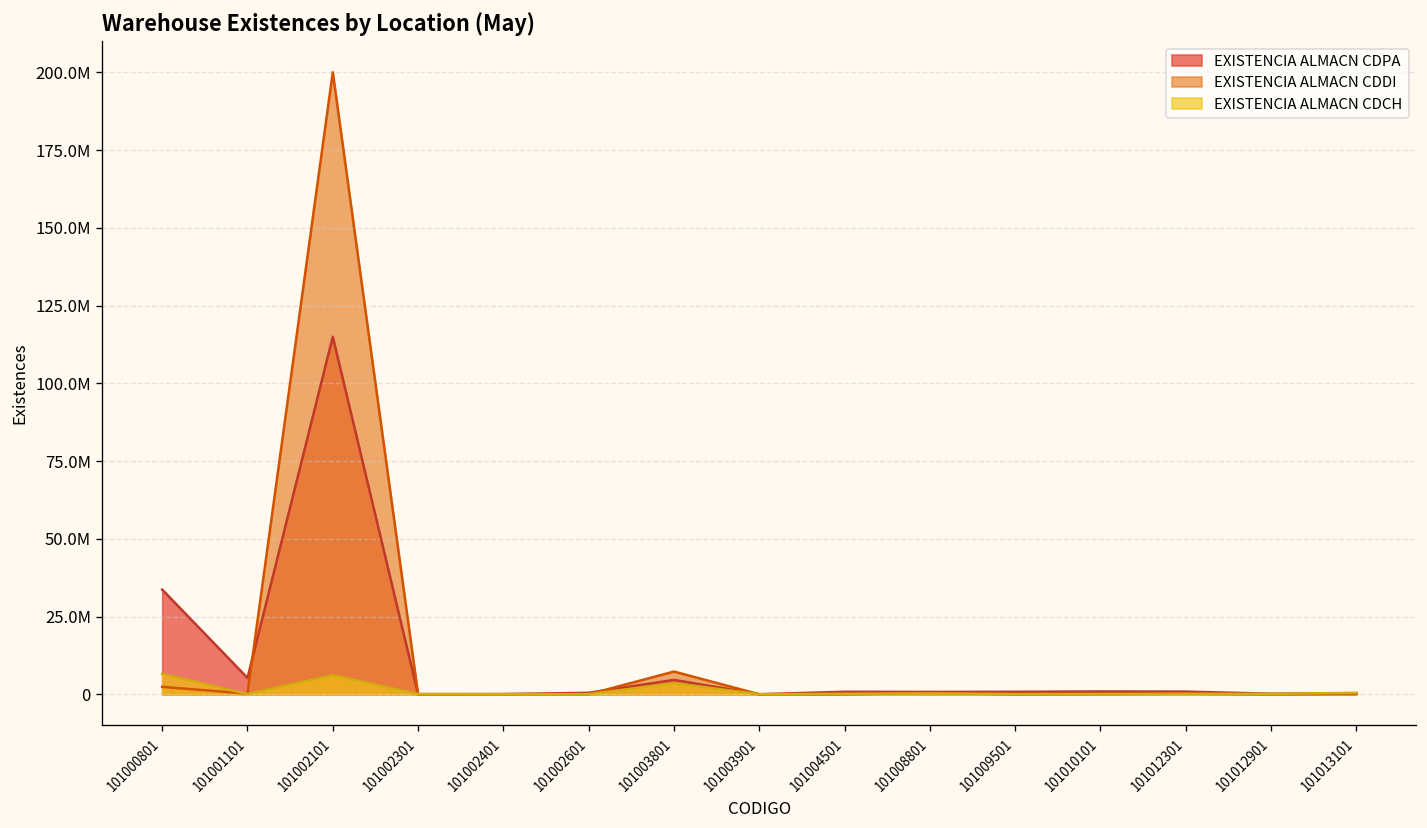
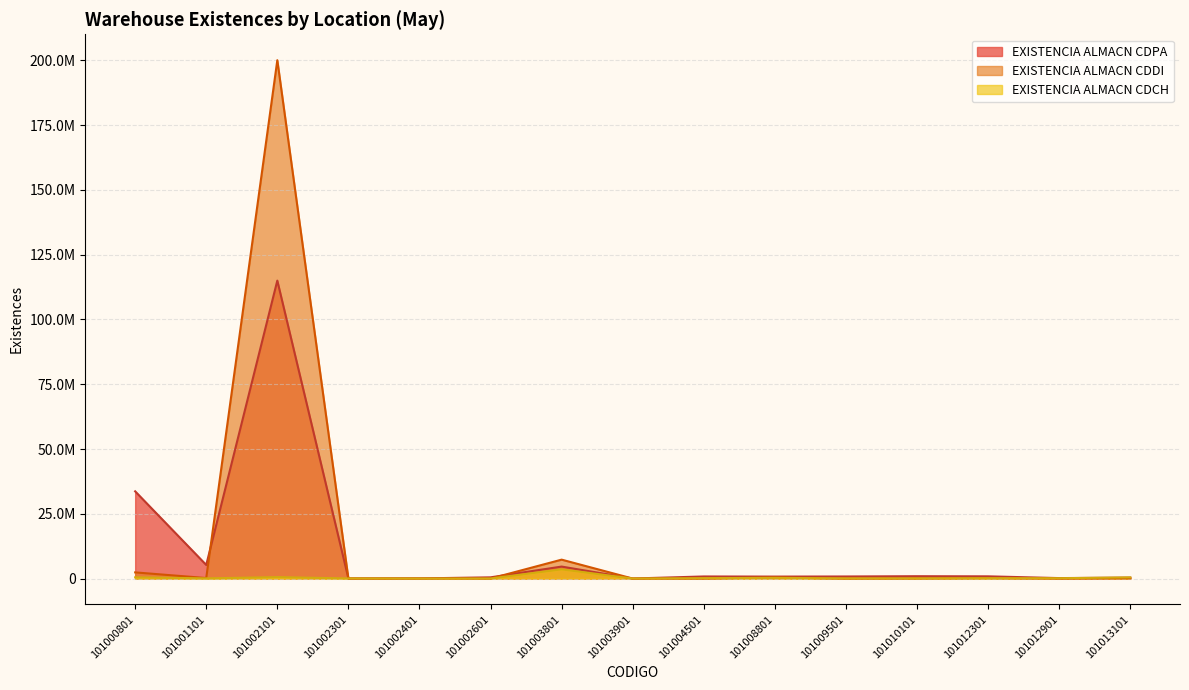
EXISTENCIA ALMACN CDCH, 101000801: 7000000 -> 0
EXISTENCIA ALMACN CDCH, 101002101: 6000000 -> 1000000
